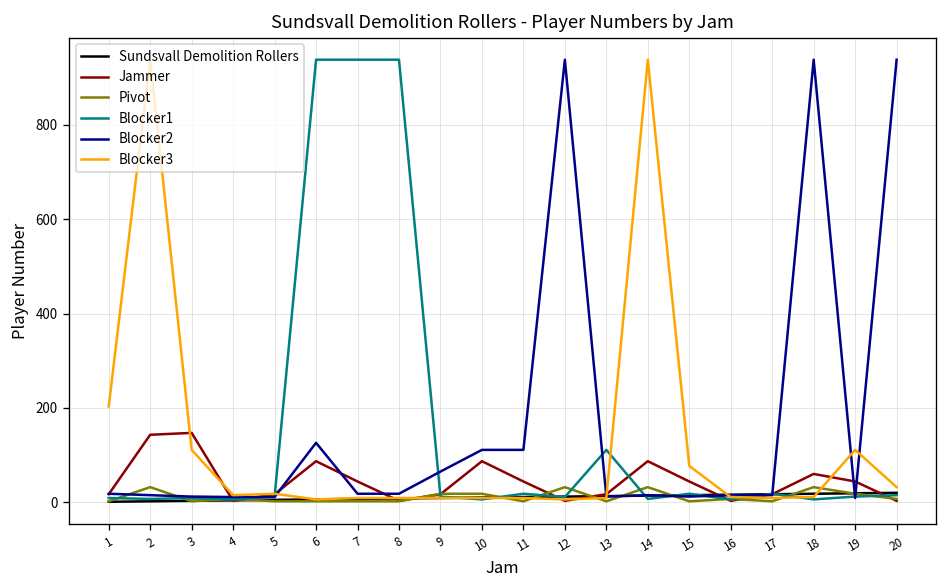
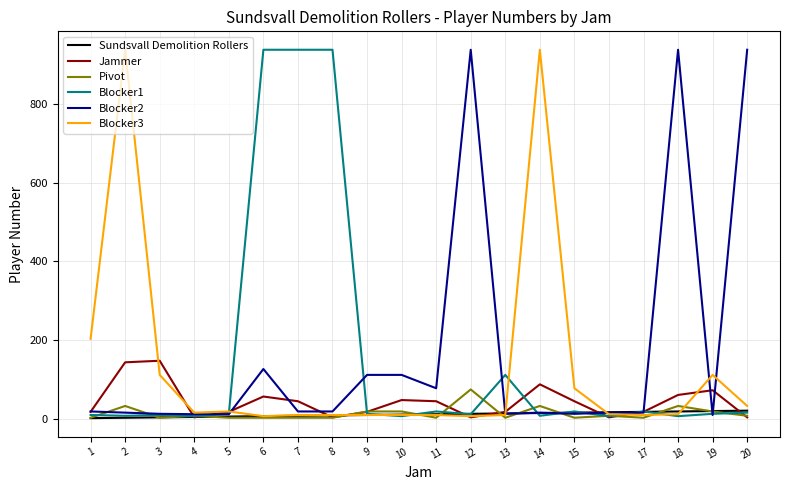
Jammer, 6: 90 -> 60
Blocker2, 9: 70 -> 110
Jammer, 10: 90 -> 50
Blocker2, 11: 110 -> 80
Pivot, 12: 30 -> 70
Jammer, 19: 40 -> 70
